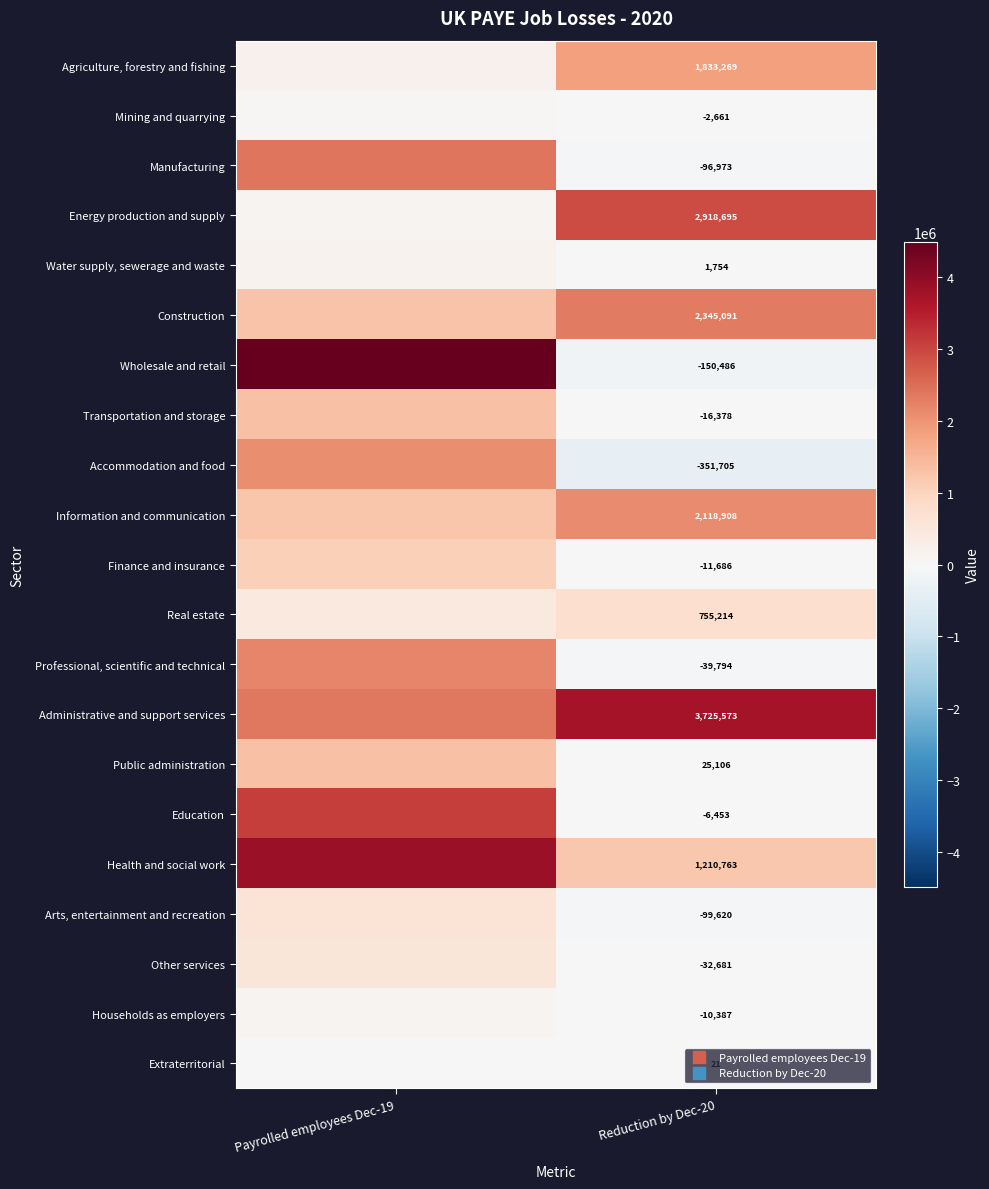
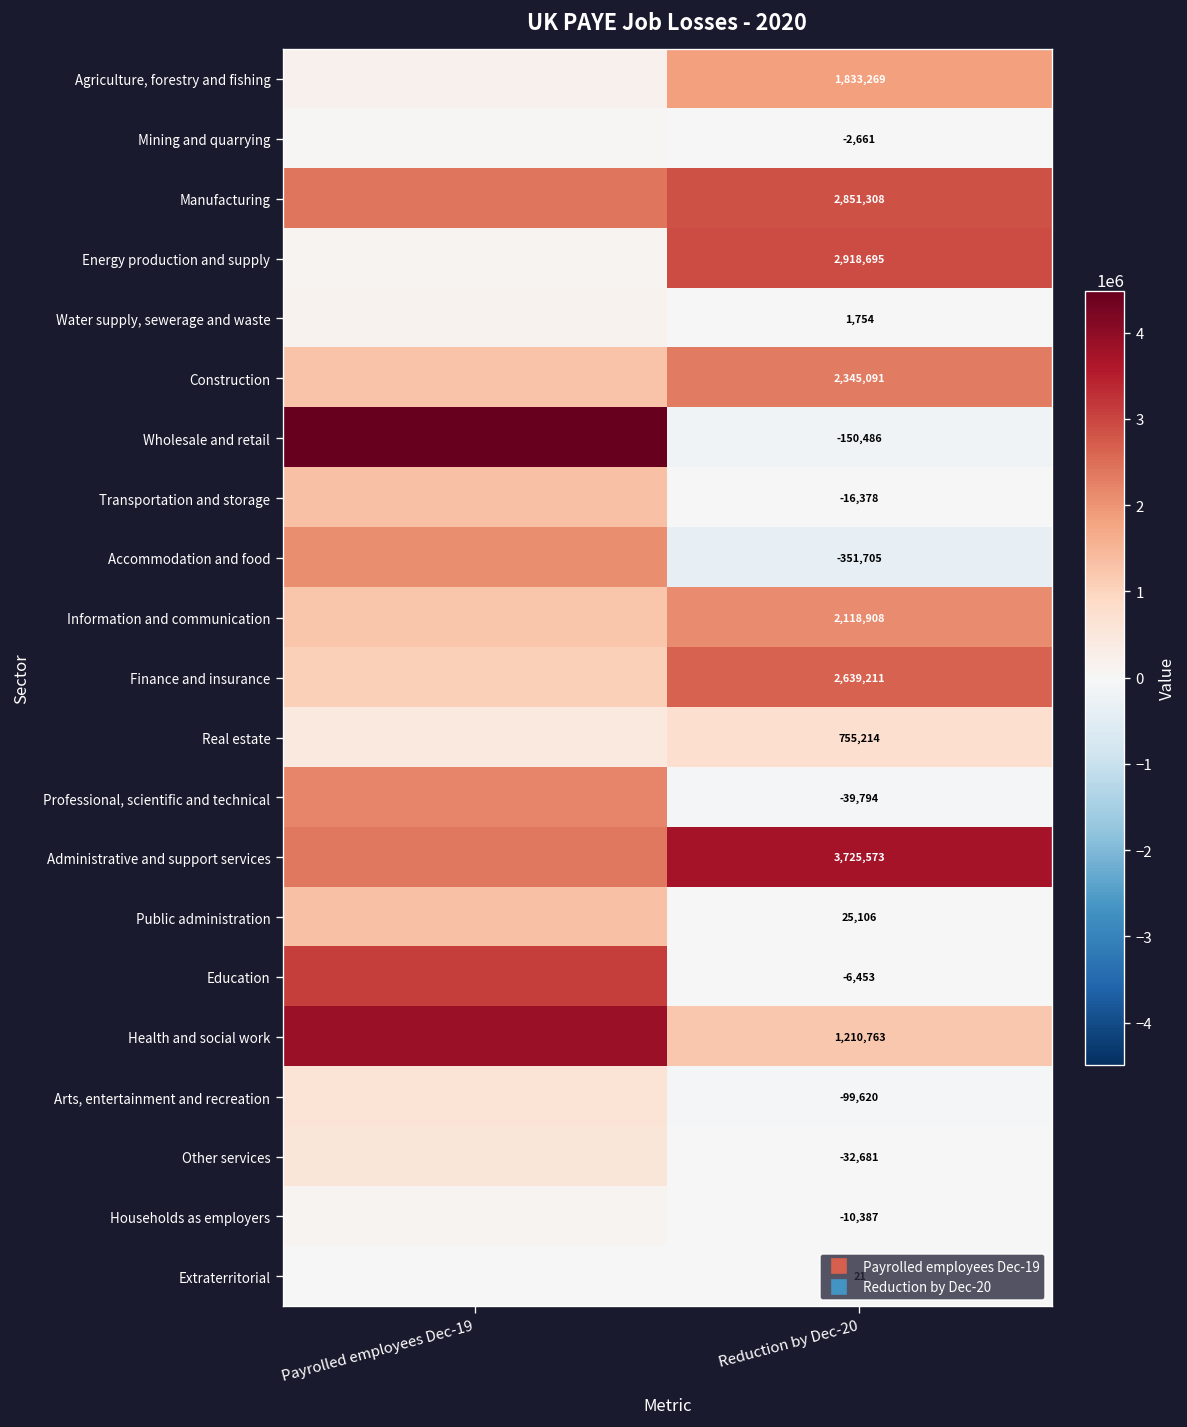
Manufacturing, Reduction by Dec-20: -96,973 -> 2,851,308
Finance and insurance, Reduction by Dec-20: -11,686 -> 2,639,211
